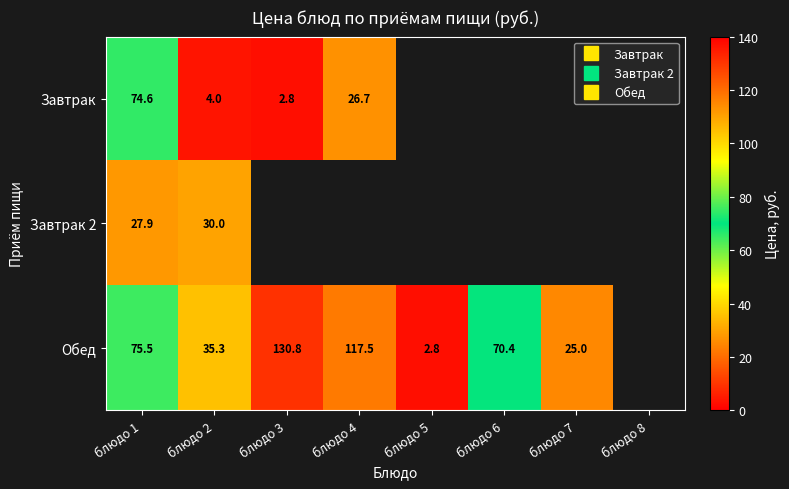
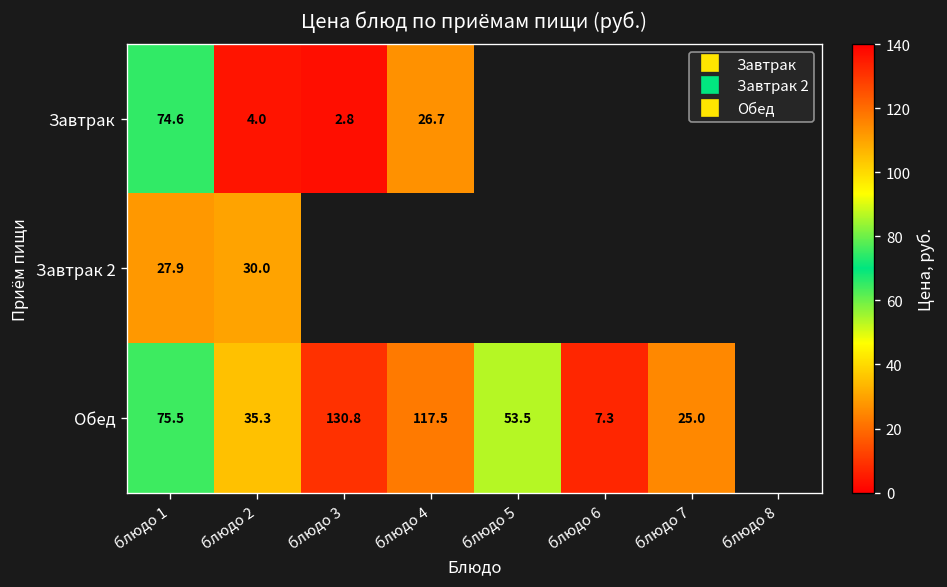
Обед, блюдо 5: 2.8 -> 53.5
Обед, блюдо 6: 70.4 -> 7.3
